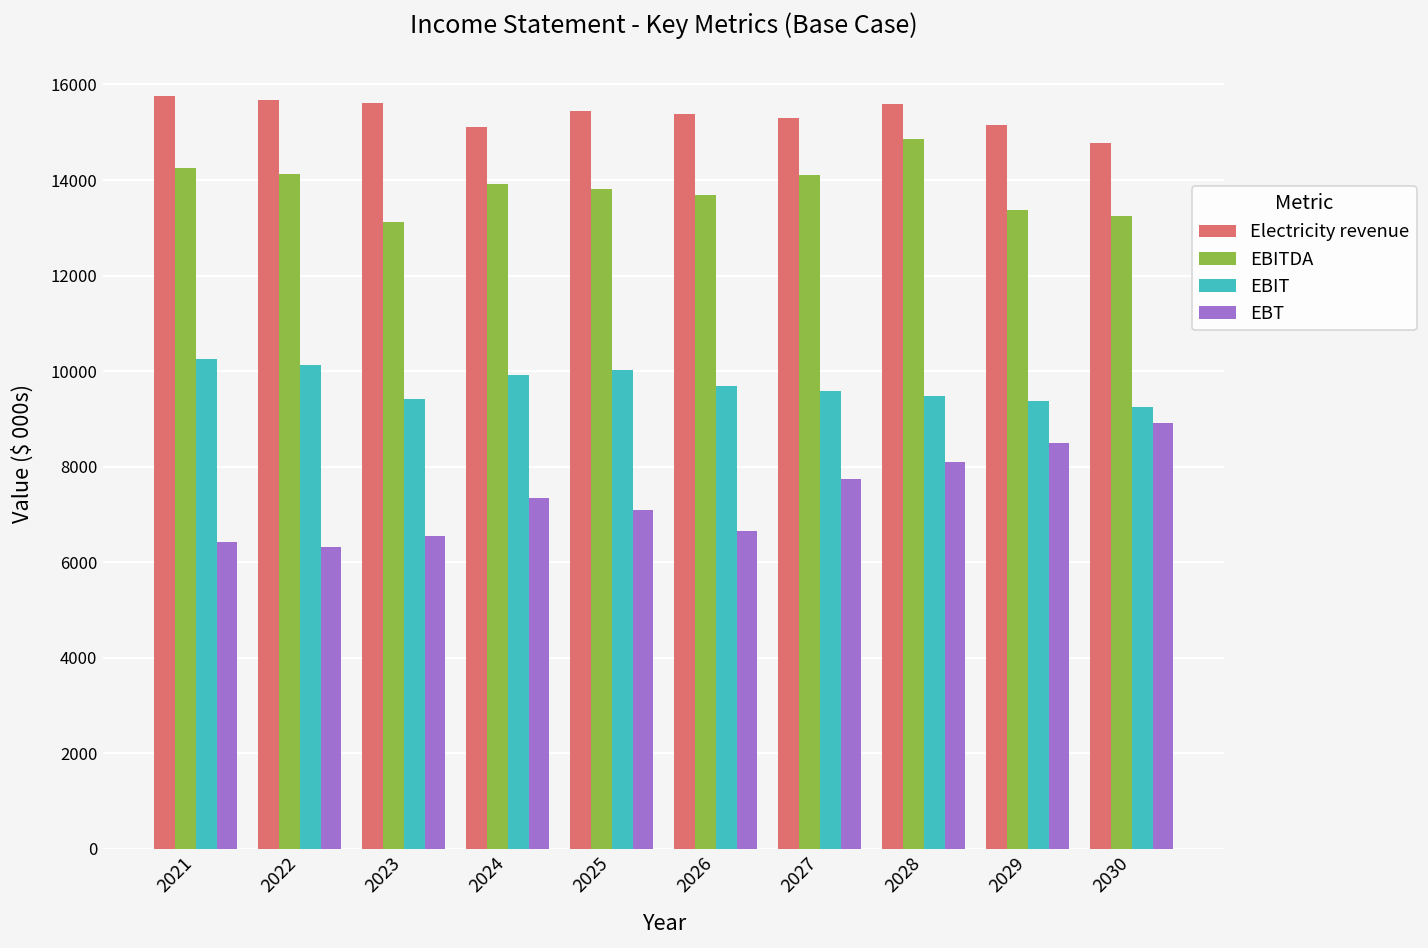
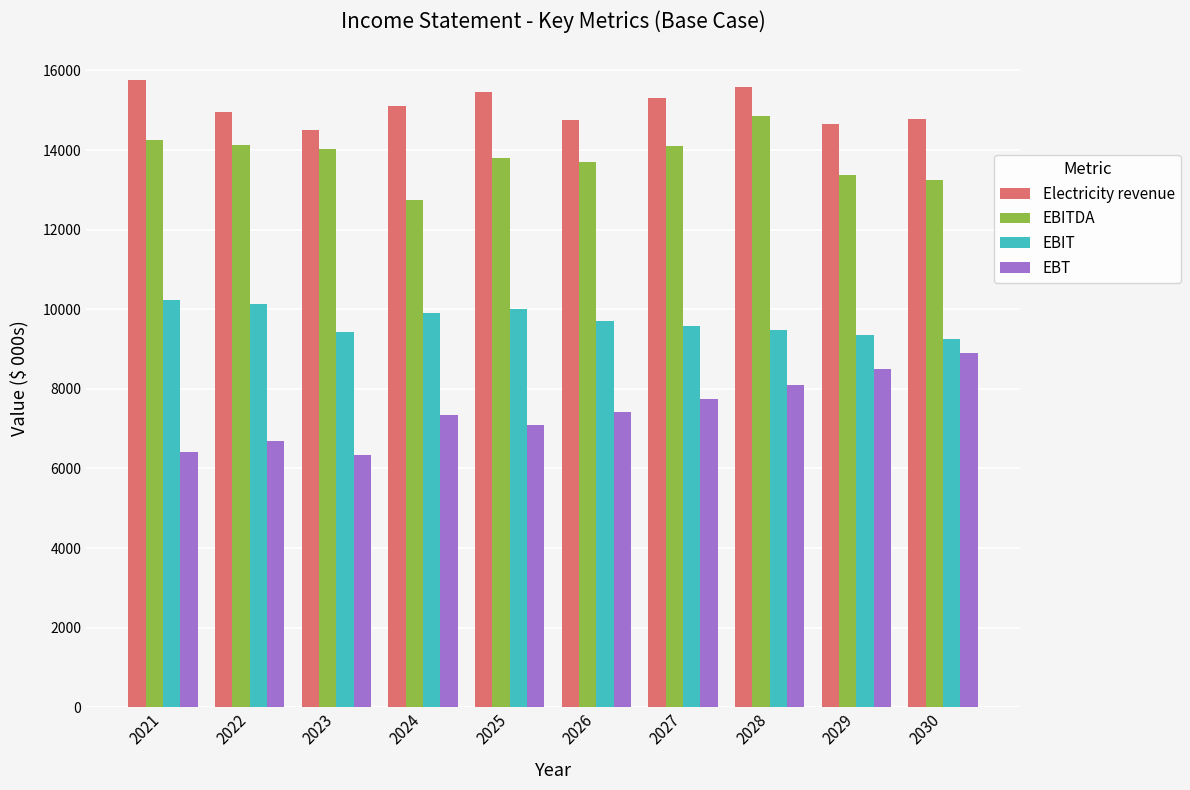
Electricity revenue, 2022: 15700 -> 15000
EBT, 2022: 6300 -> 6700
Electricity revenue, 2023: 15600 -> 14500
EBITDA, 2023: 13100 -> 14000
EBT, 2023: 6600 -> 6300
EBITDA, 2024: 13900 -> 12700
Electricity revenue, 2026: 15400 -> 14700
EBT, 2026: 6700 -> 7400
Electricity revenue, 2029: 15100 -> 14600
